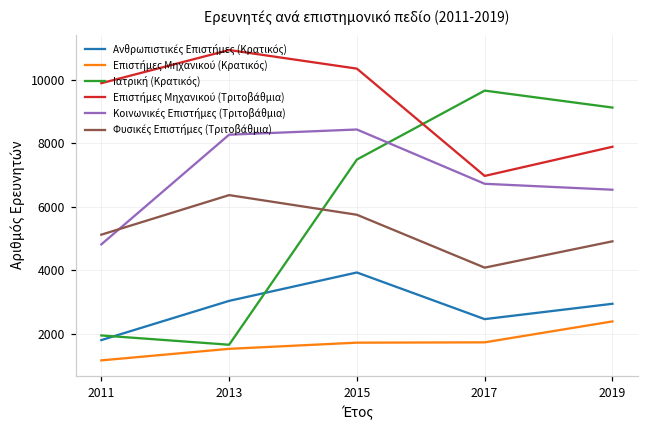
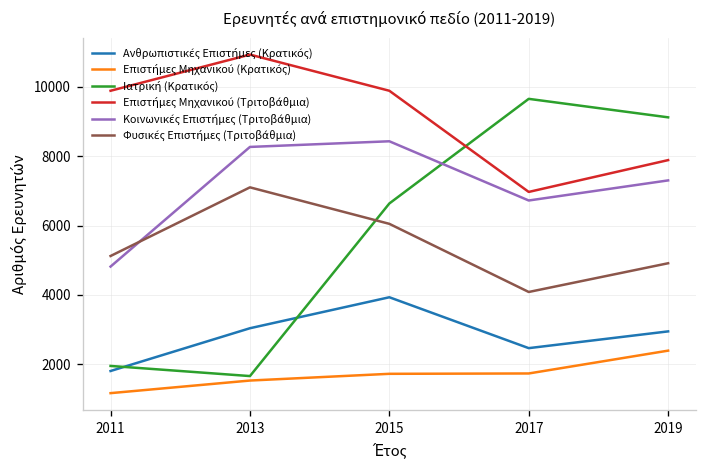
Φυσικές Επιστήμες (Τριτοβάθμια), 2013: 6400 -> 7100
Ιατρική (Κρατικός), 2015: 7500 -> 6600
Επιστήμες Μηχανικού (Τριτοβάθμια), 2015: 10300 -> 9900
Φυσικές Επιστήμες (Τριτοβάθμια), 2015: 5700 -> 6100
Κοινωνικές Επιστήμες (Τριτοβάθμια), 2019: 6500 -> 7300
